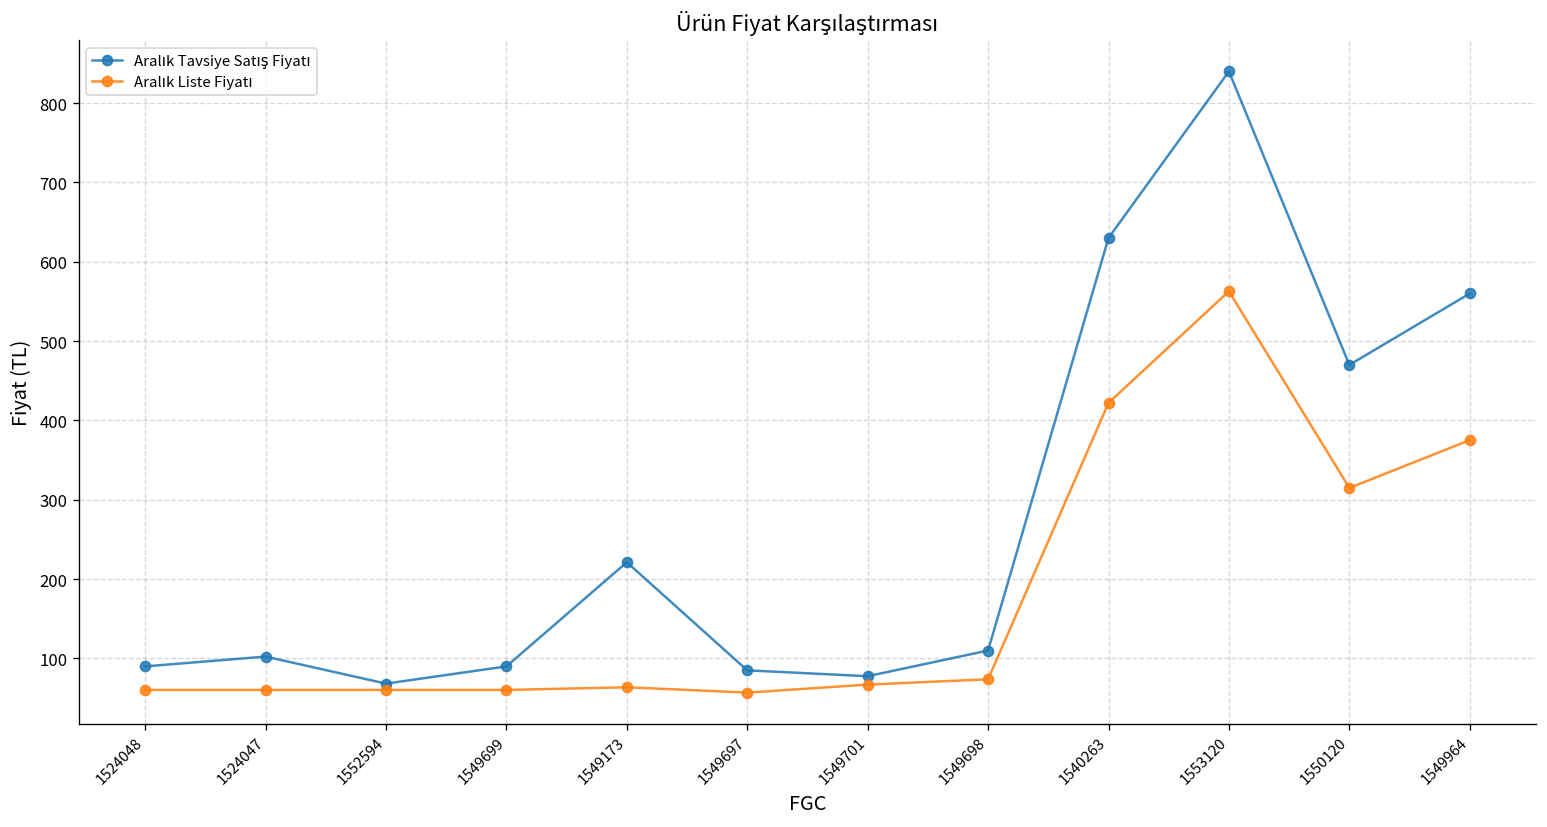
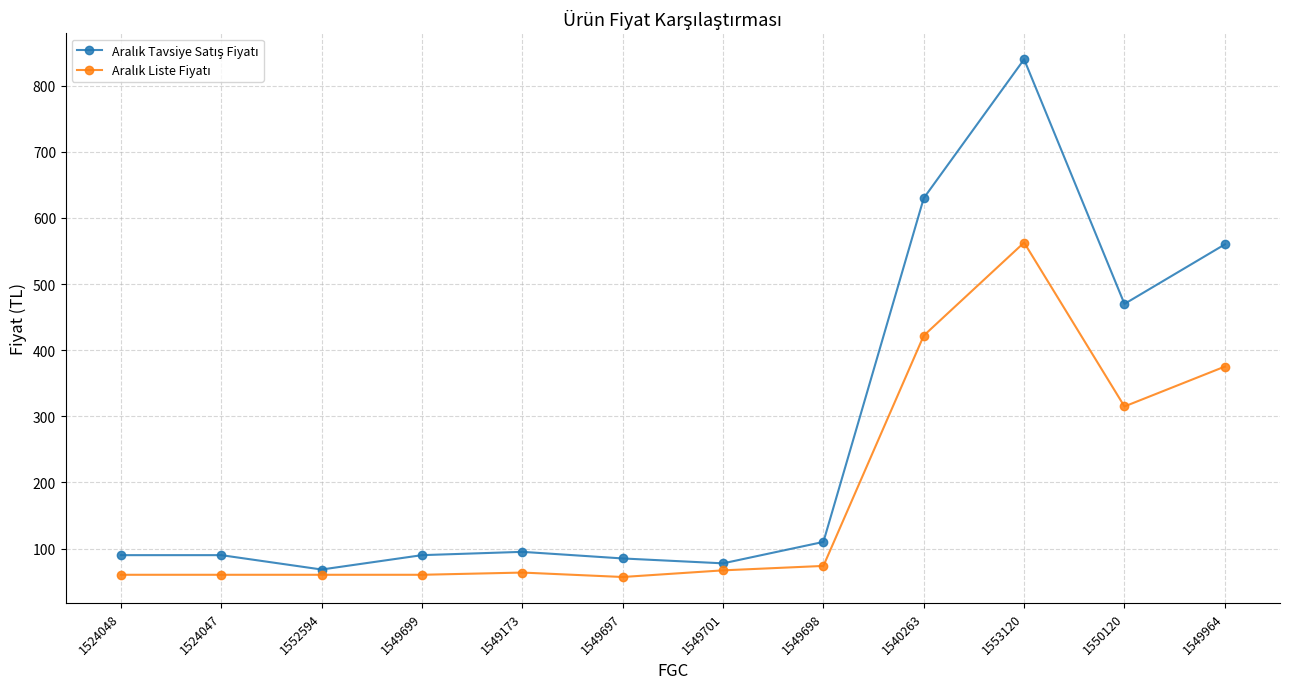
Aralık Tavsiye Satış Fiyatı, 1524047: 100 -> 90
Aralık Tavsiye Satış Fiyatı, 1549173: 220 -> 90
